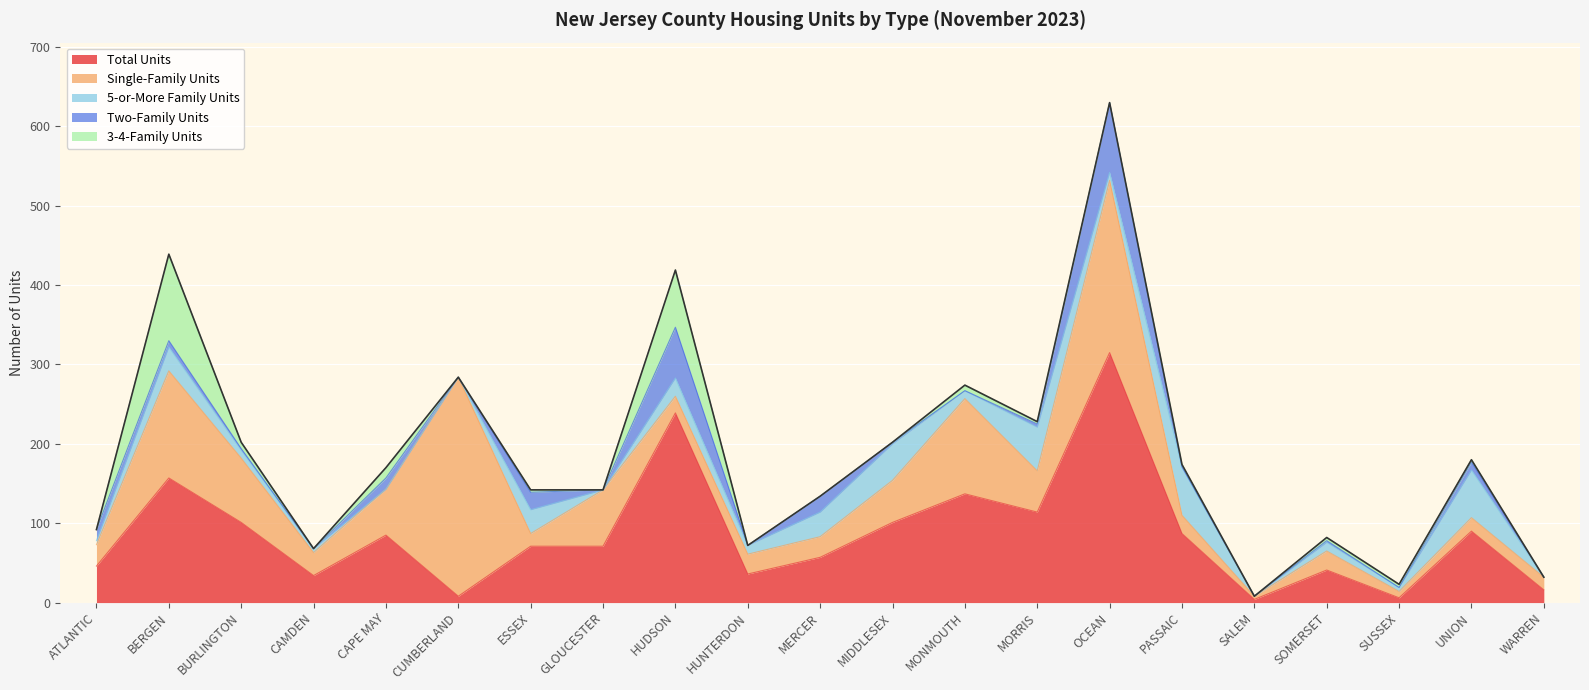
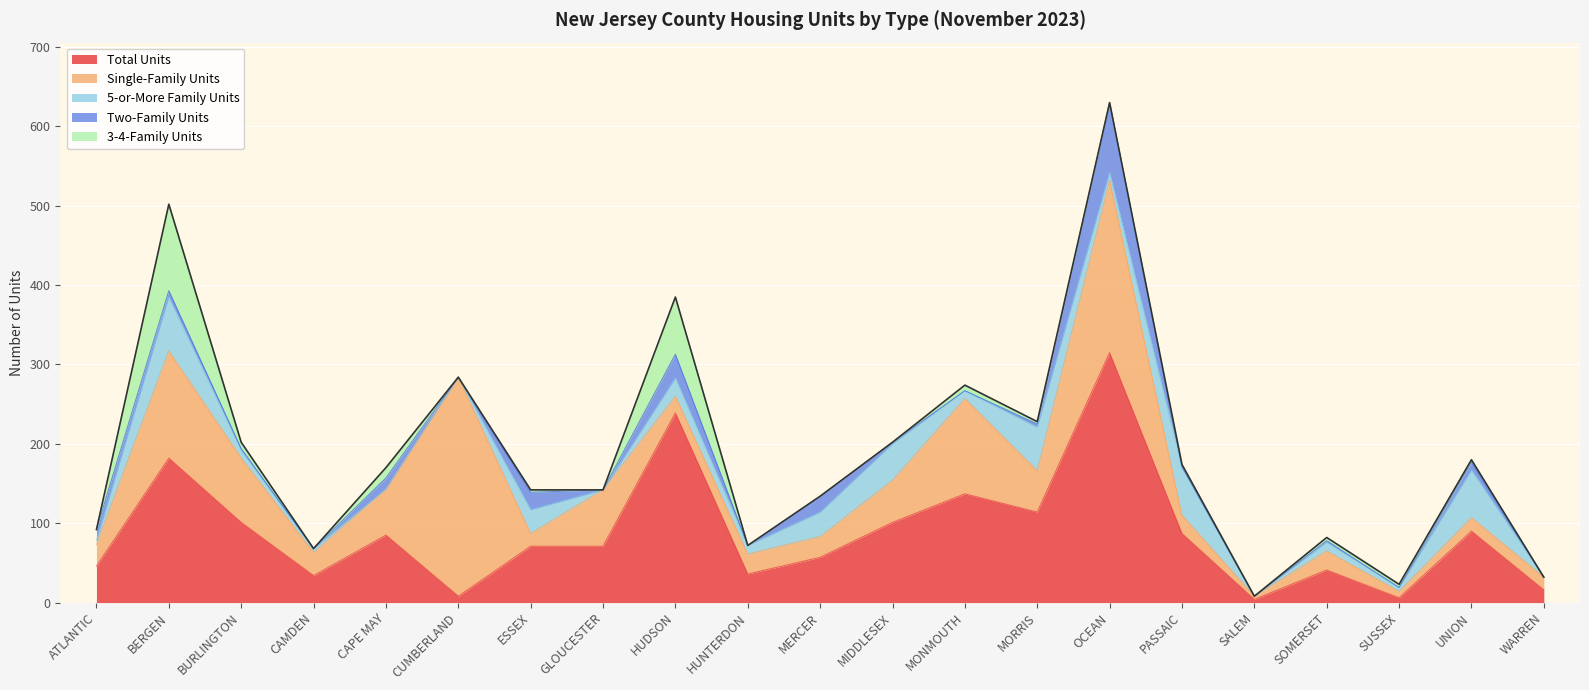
Total Units, BERGEN: 160 -> 180
5-or-More Family Units, BERGEN: 30 -> 70
Two-Family Units, HUDSON: 60 -> 30
